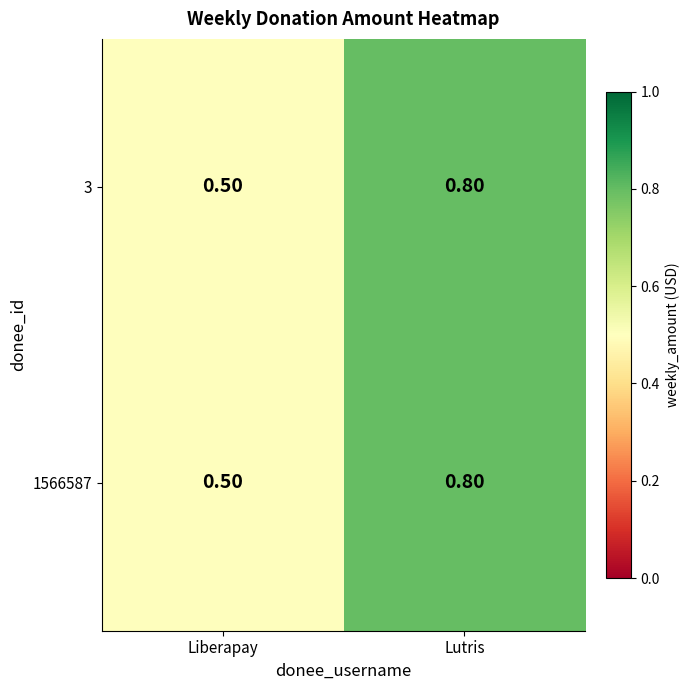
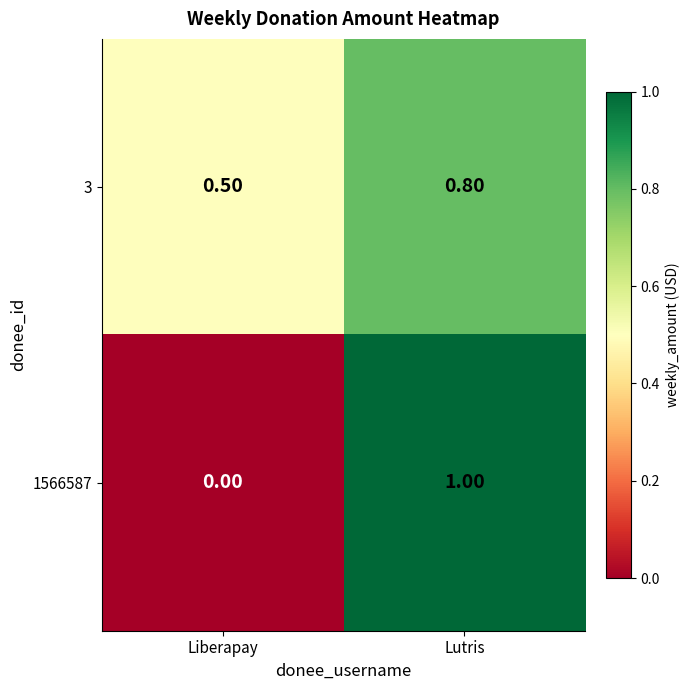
1566587, Liberapay: 0.50 -> 0.00
1566587, Lutris: 0.80 -> 1.00
